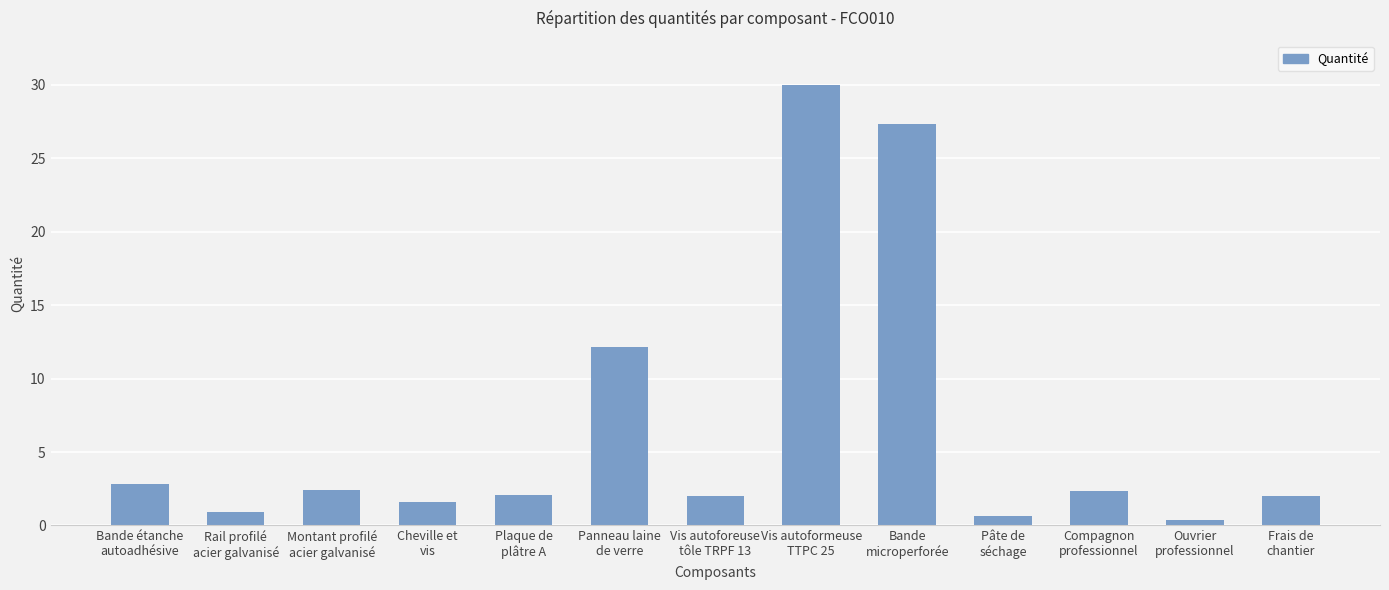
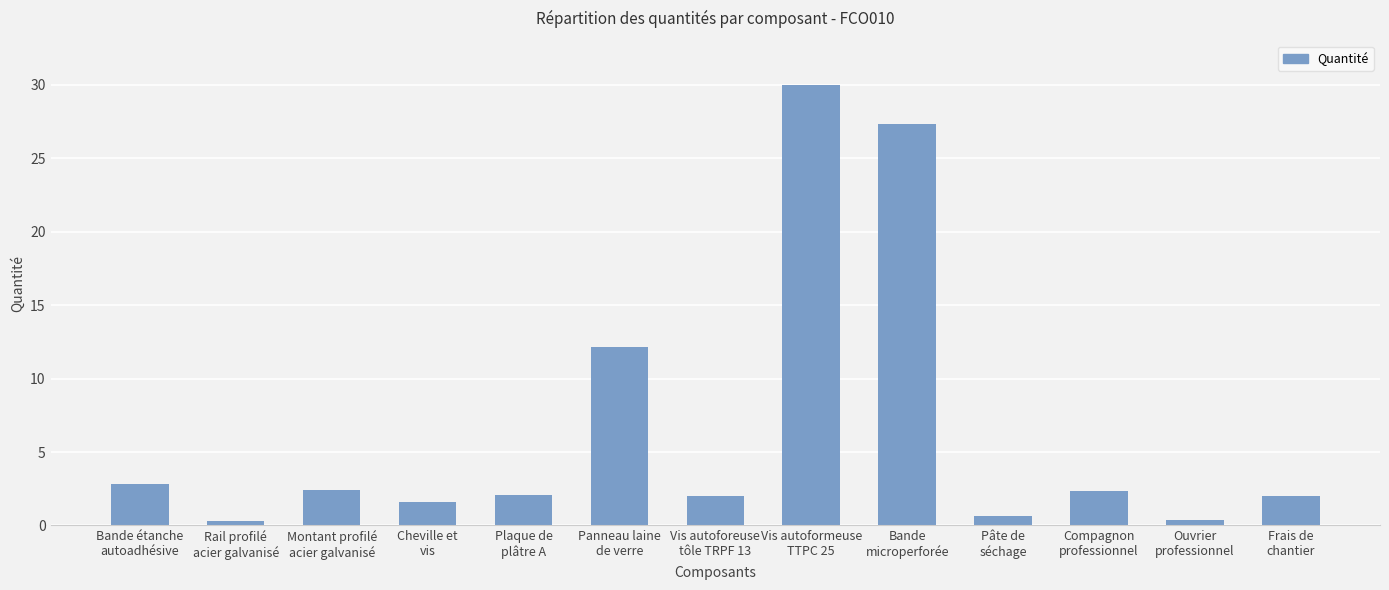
Rail profilé acier galvanisé: 0.9 -> 0.3
